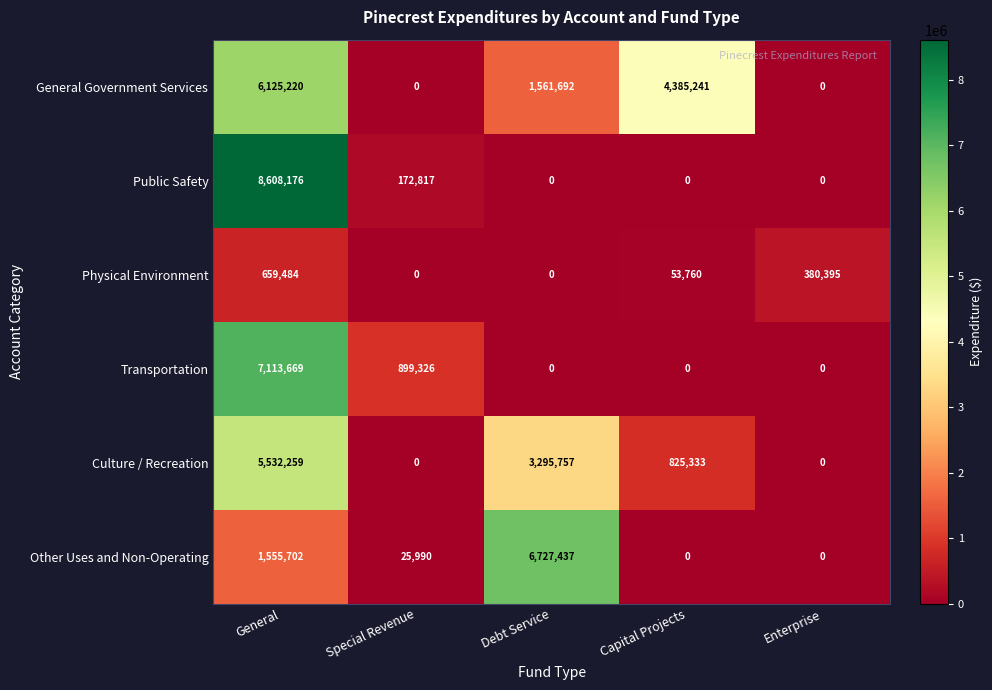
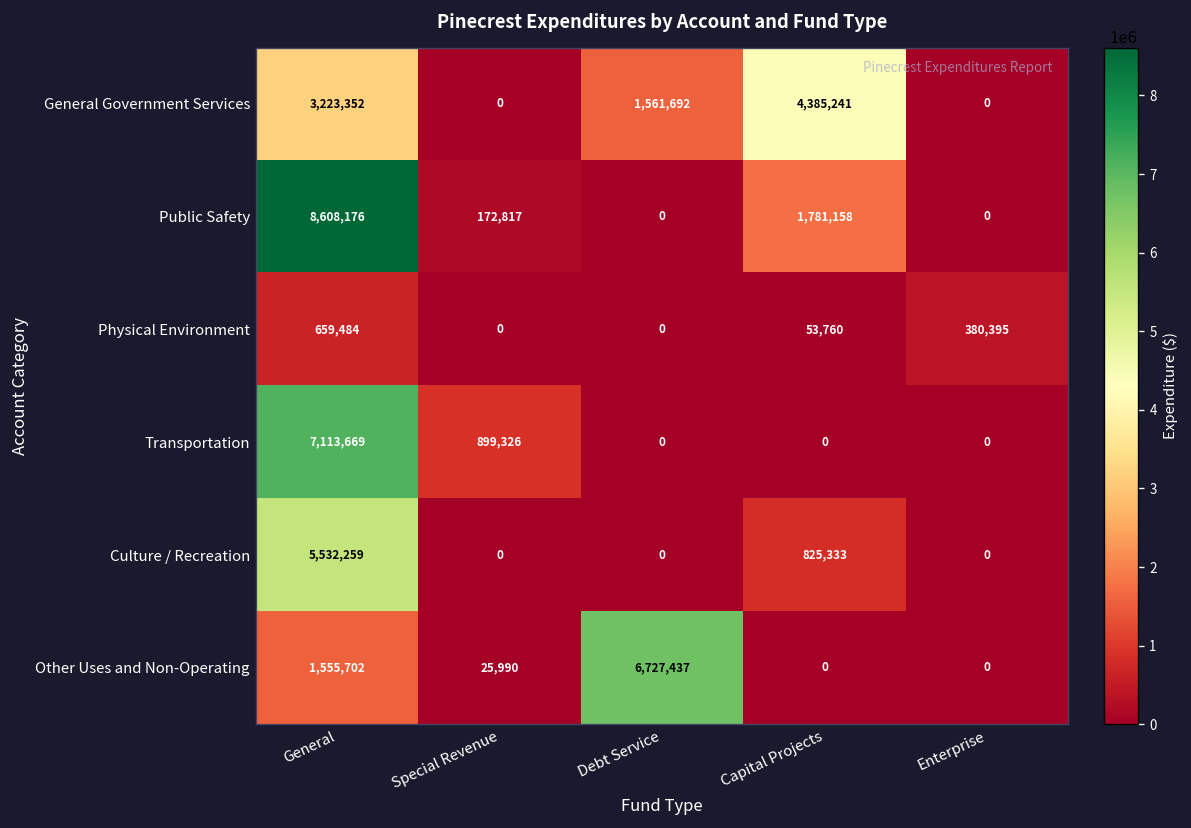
General Government Services, General: 6,125,220 -> 3,223,352
Public Safety, Capital Projects: 0 -> 1,781,158
Culture / Recreation, Debt Service: 3,295,757 -> 0
